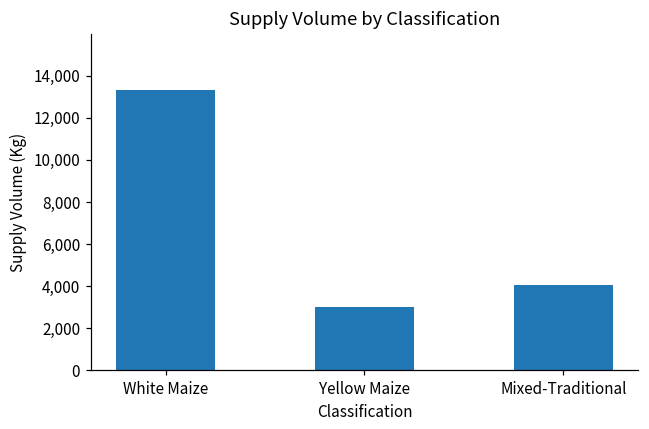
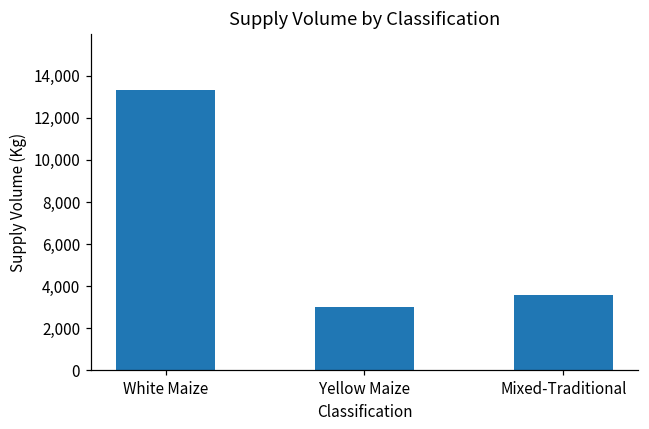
Mixed-Traditional: 4,100 -> 3,600
